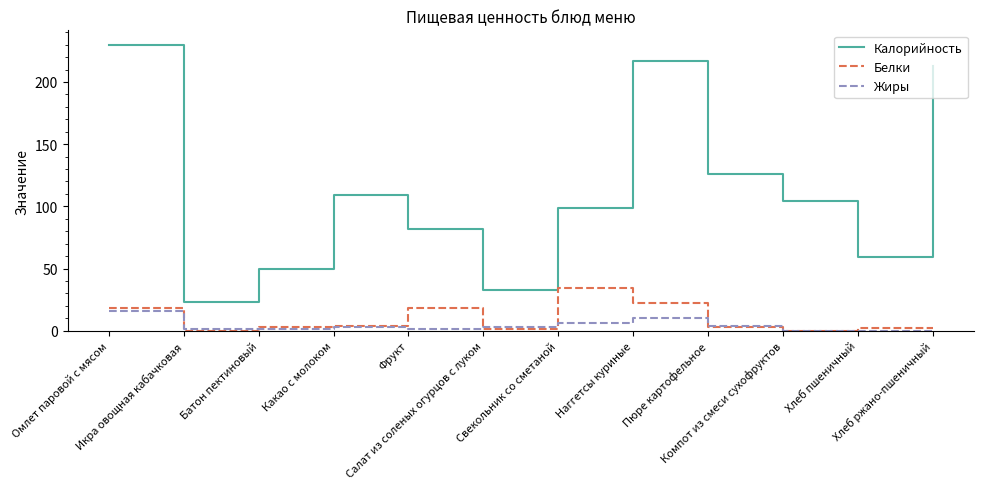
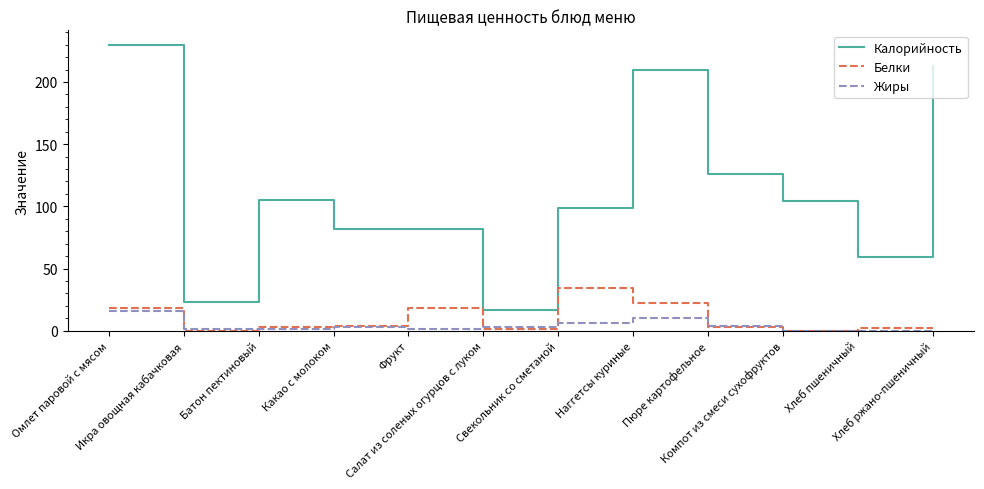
Калорийность, Батон пектиновый: 50 -> 105
Калорийность, Какао с молоком: 109 -> 82
Калорийность, Салат из соленых огурцов с луком: 33 -> 17
Калорийность, Наггетсы куриные: 217 -> 210
